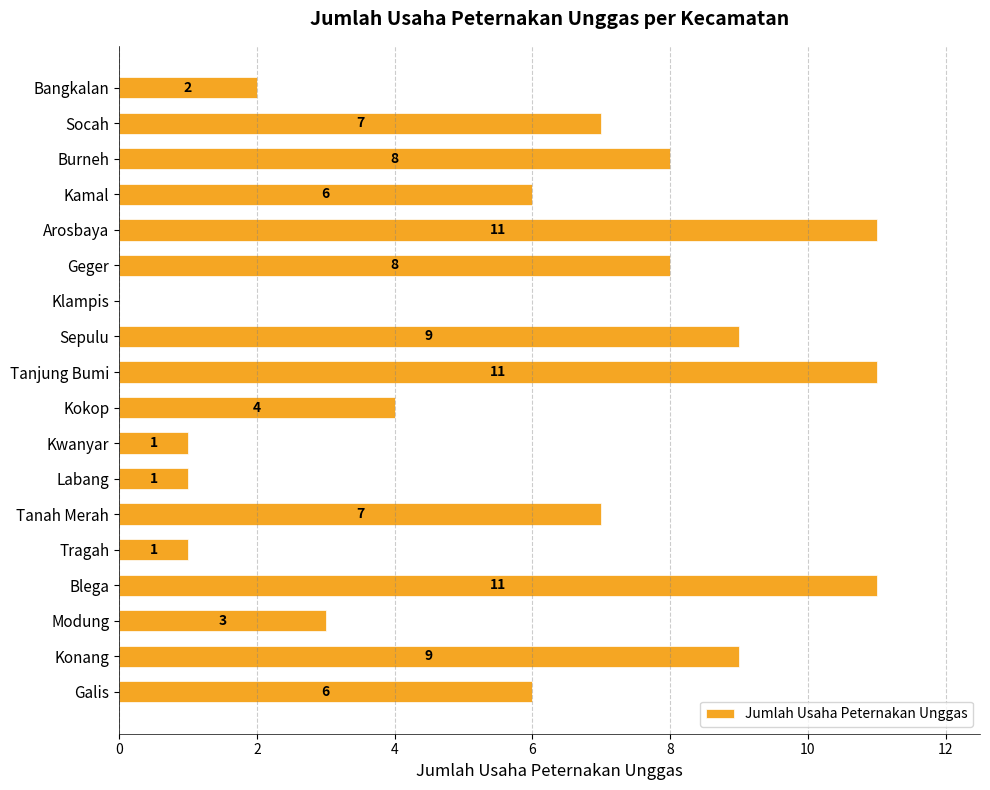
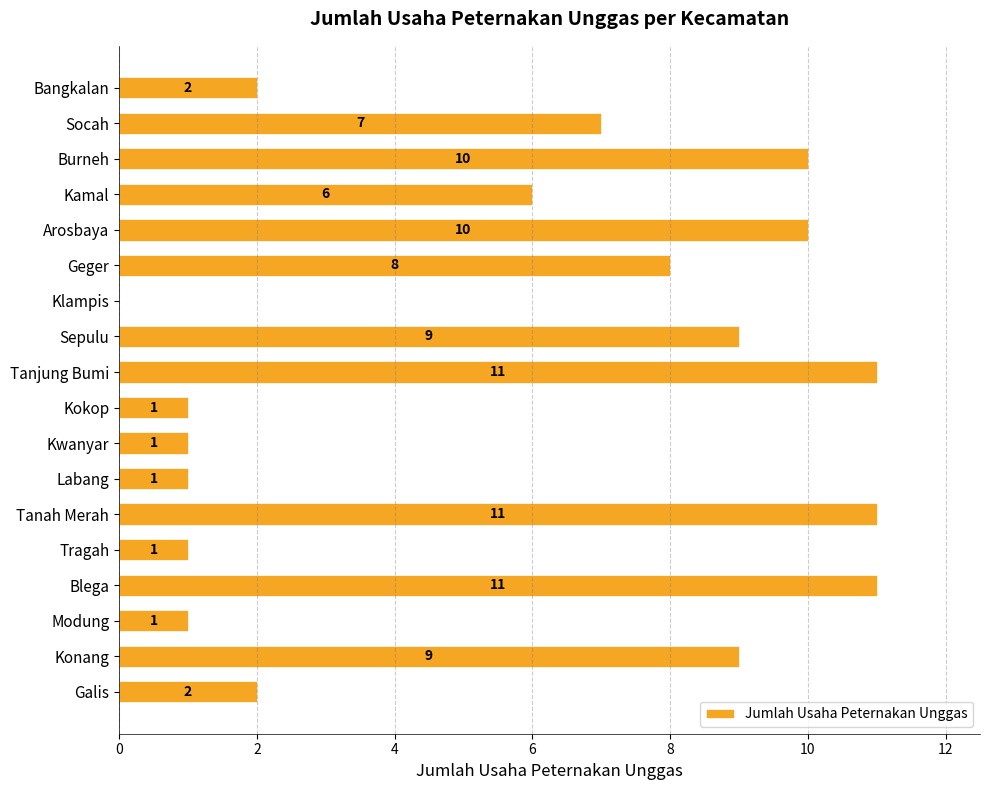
Burneh: 8 -> 10
Arosbaya: 11 -> 10
Kokop: 4 -> 1
Tanah Merah: 7 -> 11
Modung: 3 -> 1
Galis: 6 -> 2
